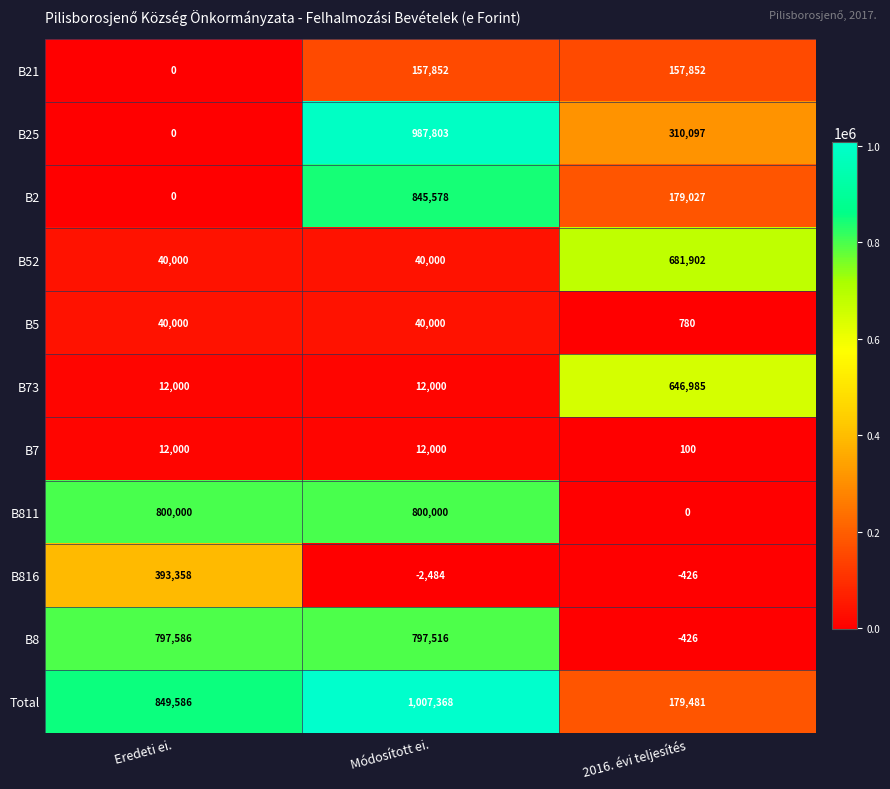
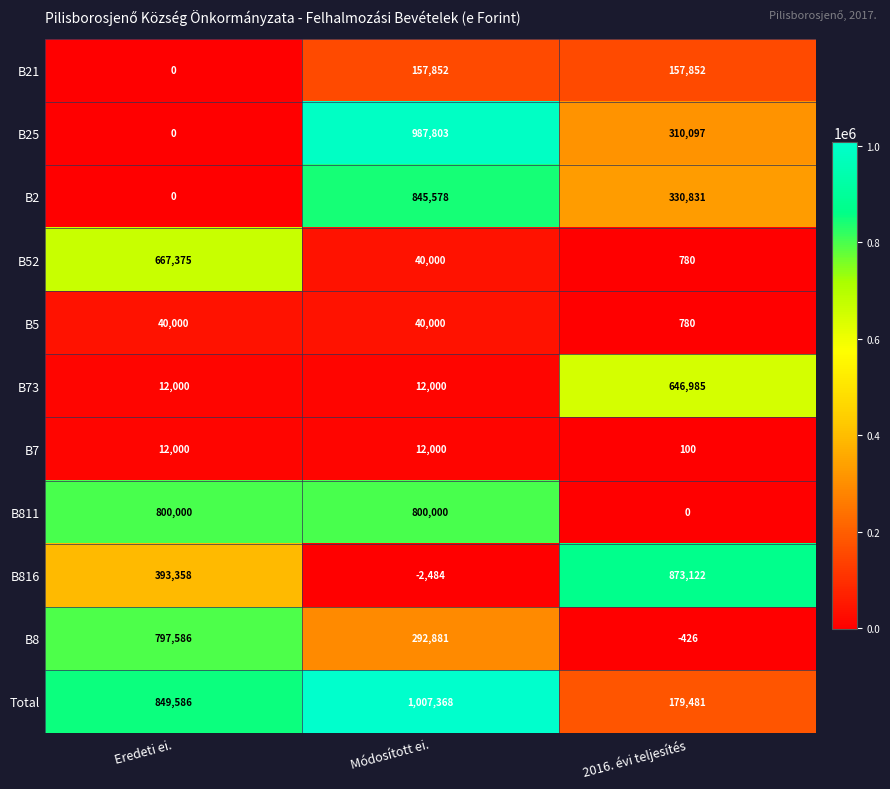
B2, 2016. évi teljesítés: 179,027 -> 330,831
B52, Eredeti ei.: 40,000 -> 667,375
B52, 2016. évi teljesítés: 681,902 -> 780
B816, 2016. évi teljesítés: -426 -> 873,122
B8, Módosított ei.: 797,516 -> 292,881
